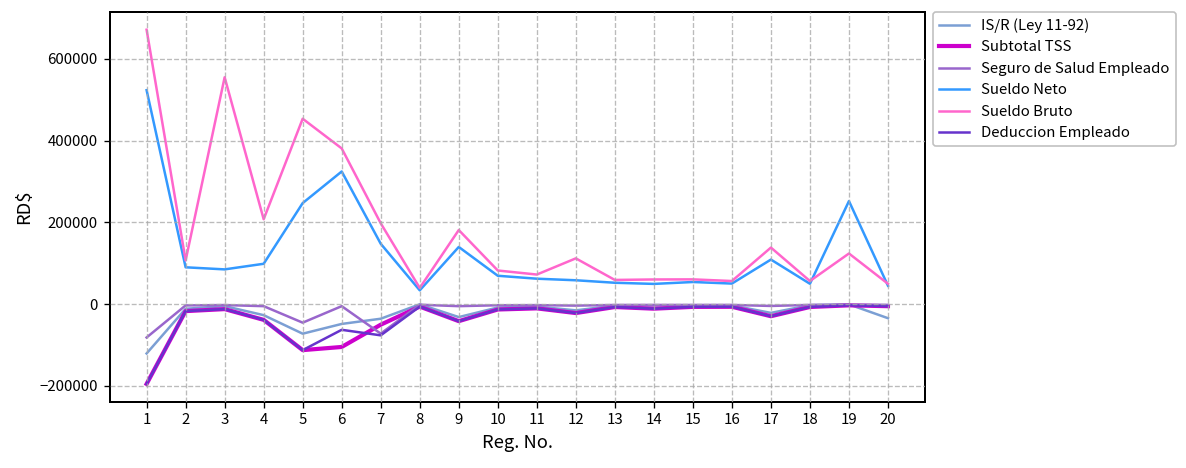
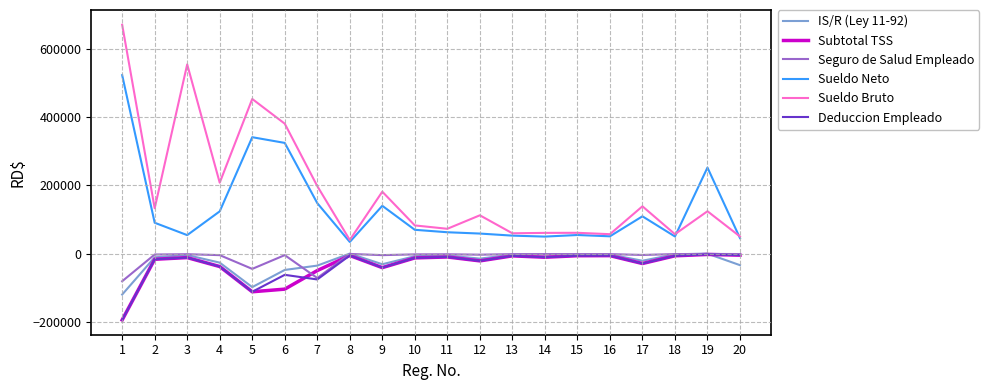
Sueldo Bruto, 2: 110000 -> 130000
Sueldo Neto, 3: 90000 -> 50000
Sueldo Neto, 4: 100000 -> 120000
IS/R (Ley 11-92), 5: -70000 -> -100000
Sueldo Neto, 5: 250000 -> 340000
